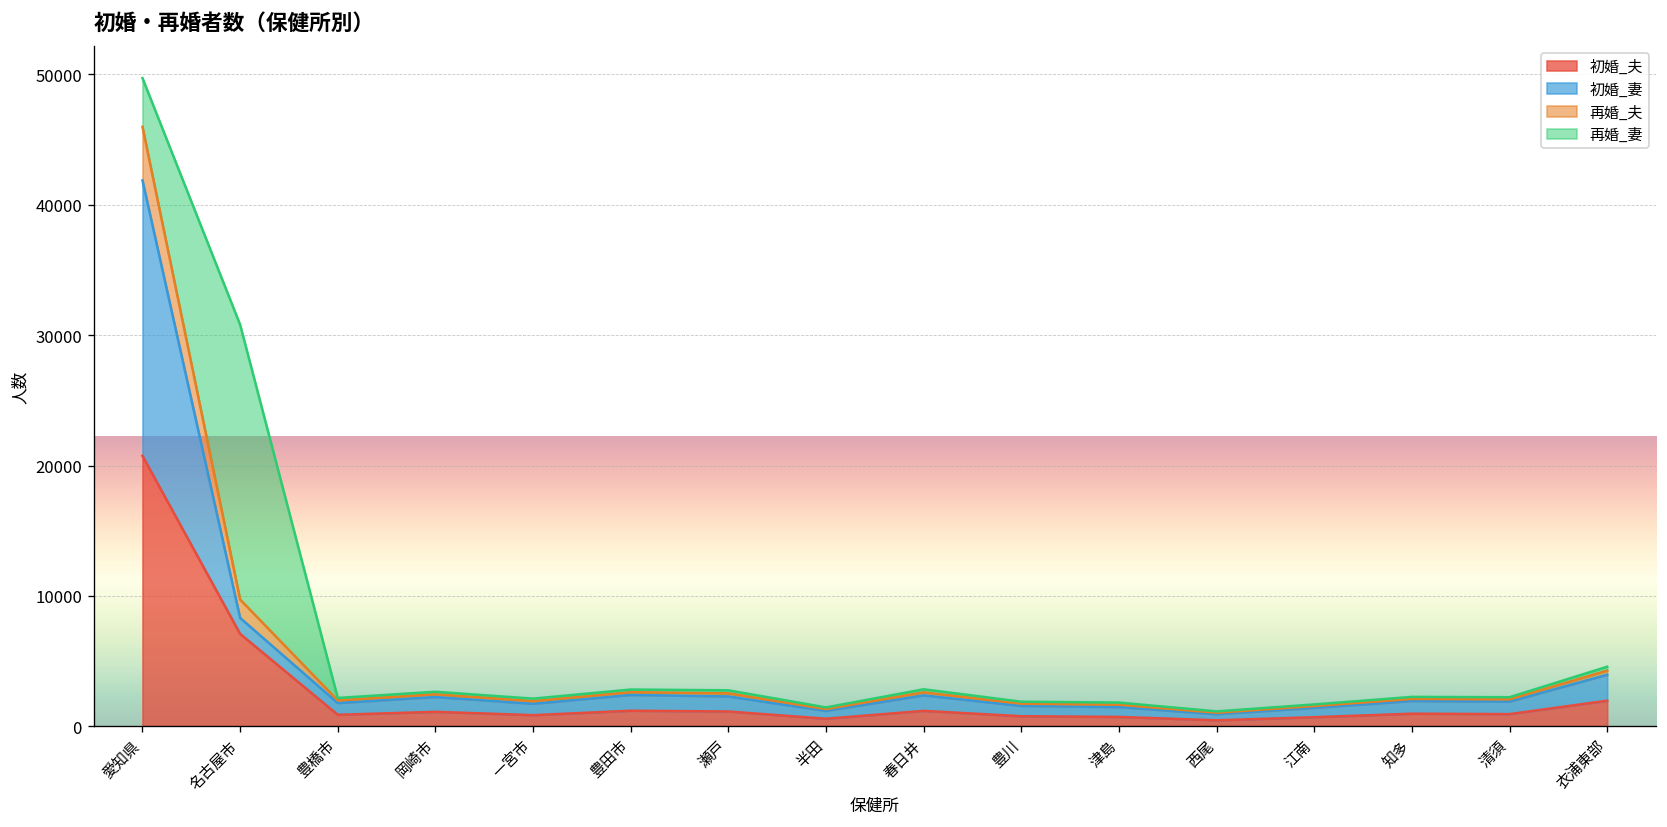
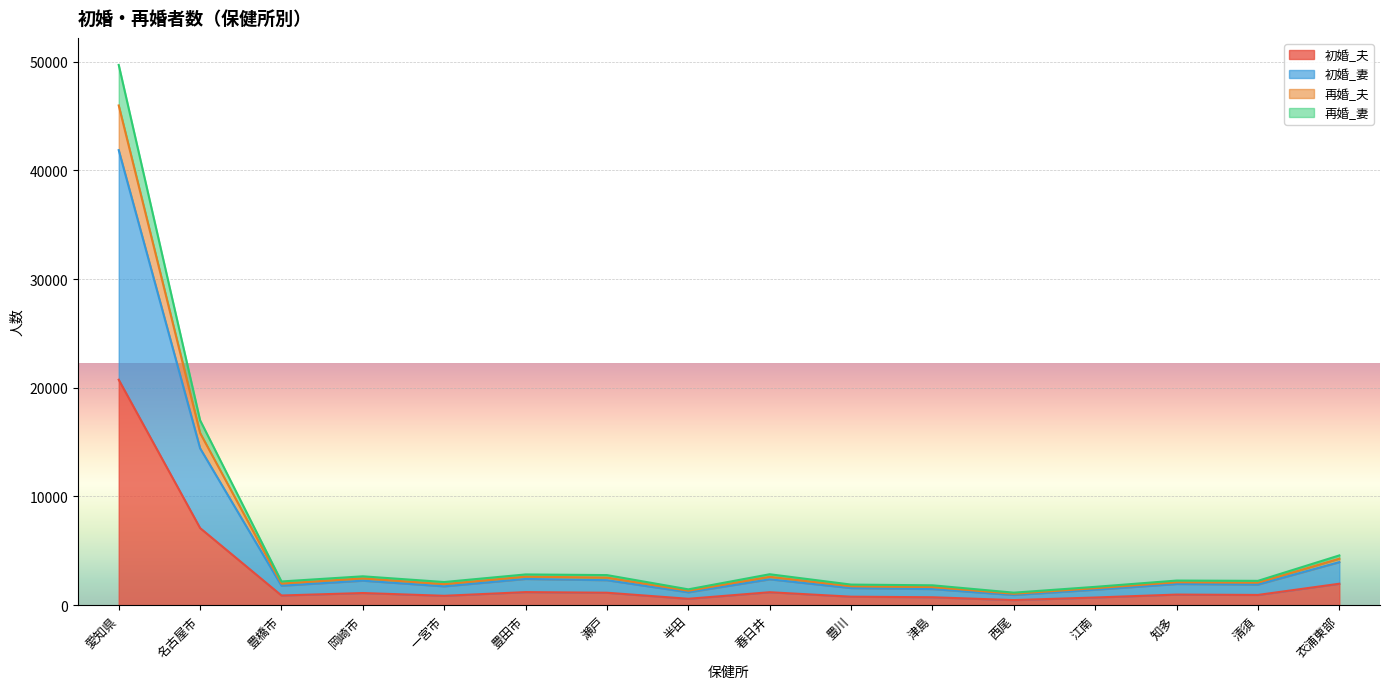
初婚_妻, 名古屋市: 1200 -> 7300
再婚_妻, 名古屋市: 21100 -> 1200
